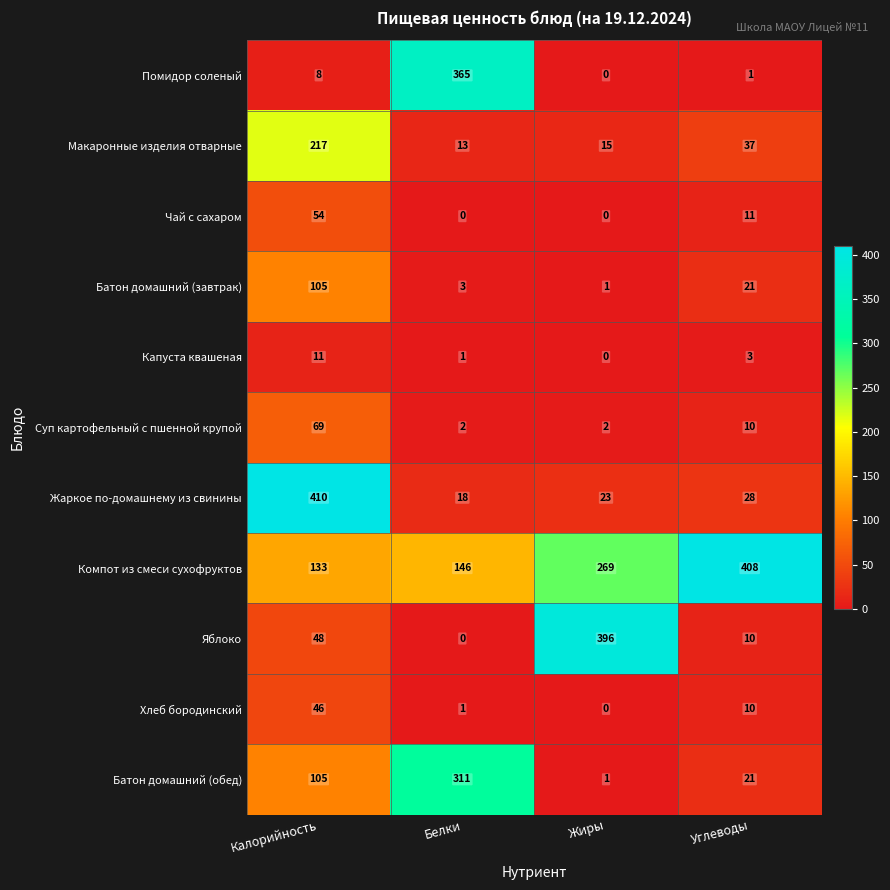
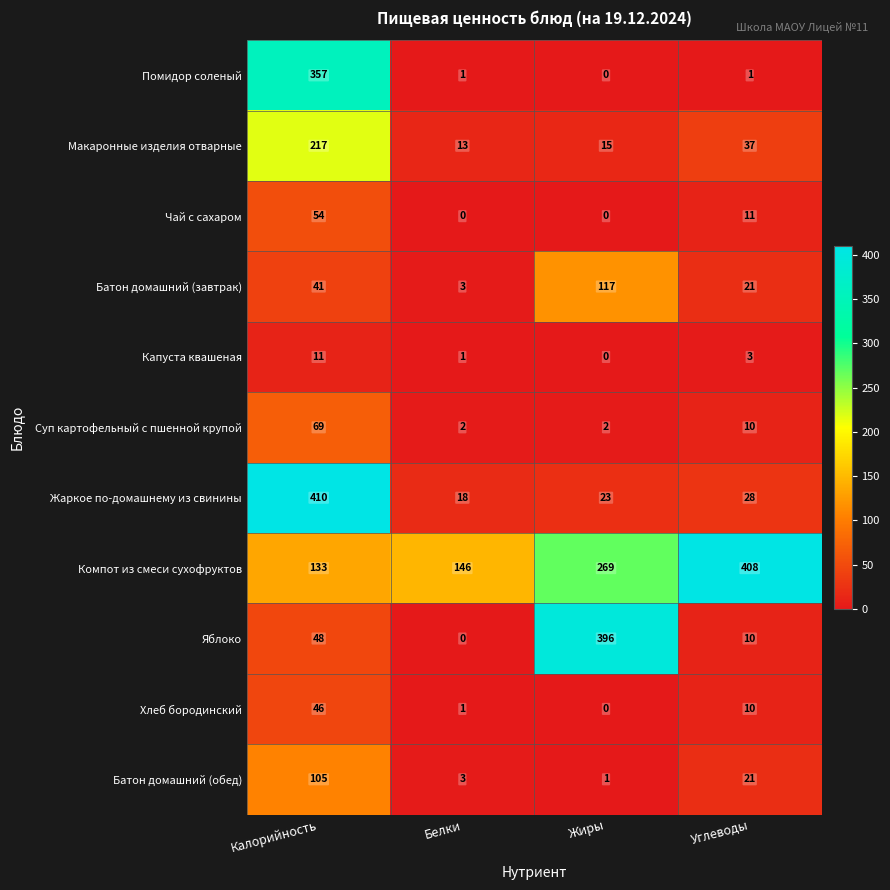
Помидор соленый, Калорийность: 8 -> 357
Помидор соленый, Белки: 365 -> 1
Батон домашний (завтрак), Калорийность: 105 -> 41
Батон домашний (завтрак), Жиры: 1 -> 117
Батон домашний (обед), Белки: 311 -> 3
